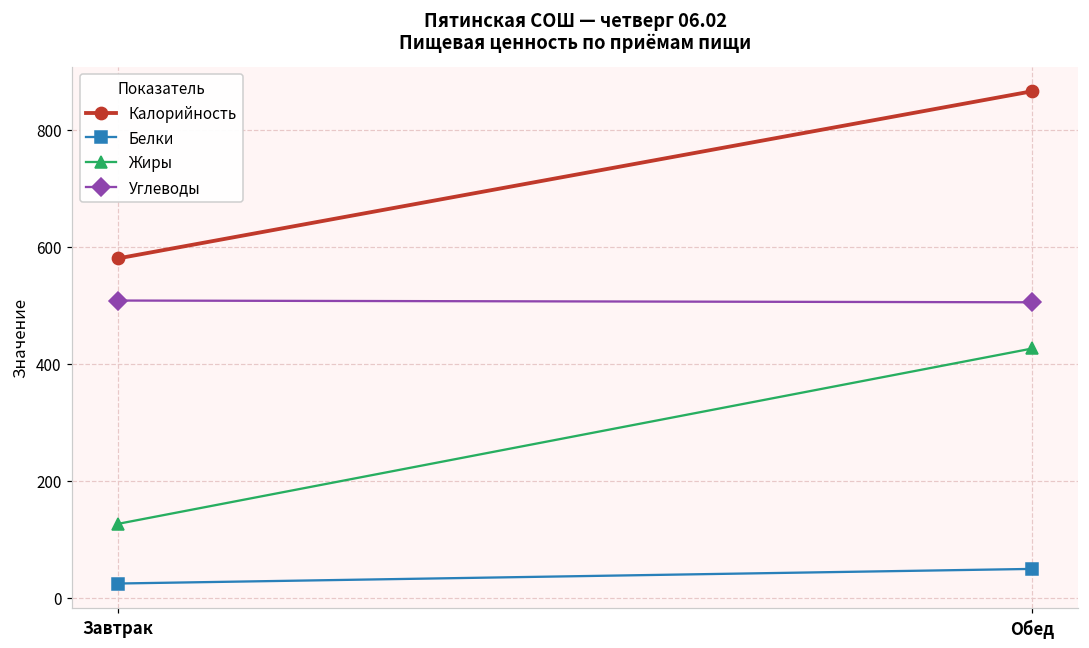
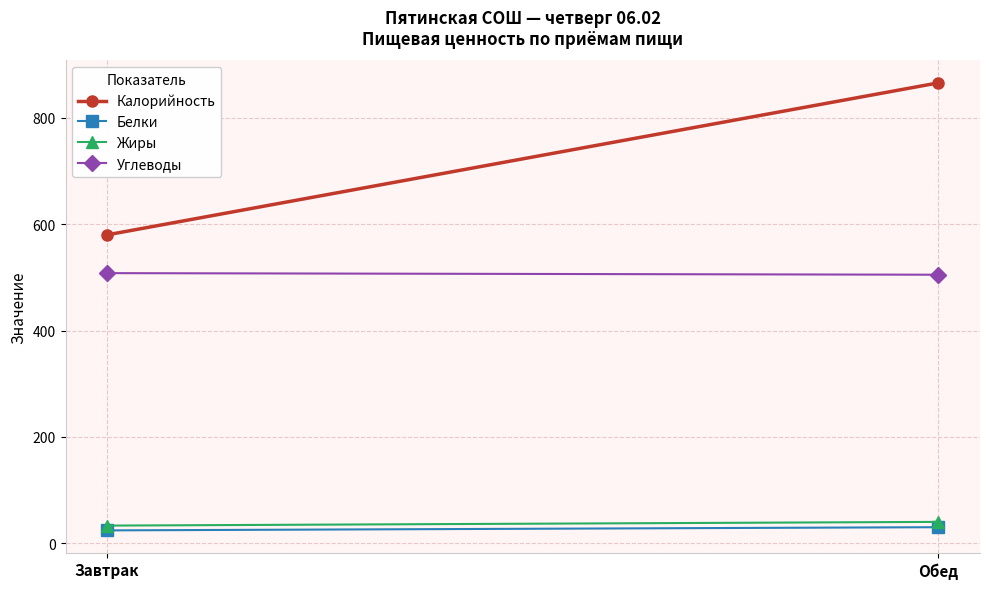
Жиры, Завтрак: 130 -> 30
Белки, Обед: 50 -> 30
Жиры, Обед: 430 -> 40
